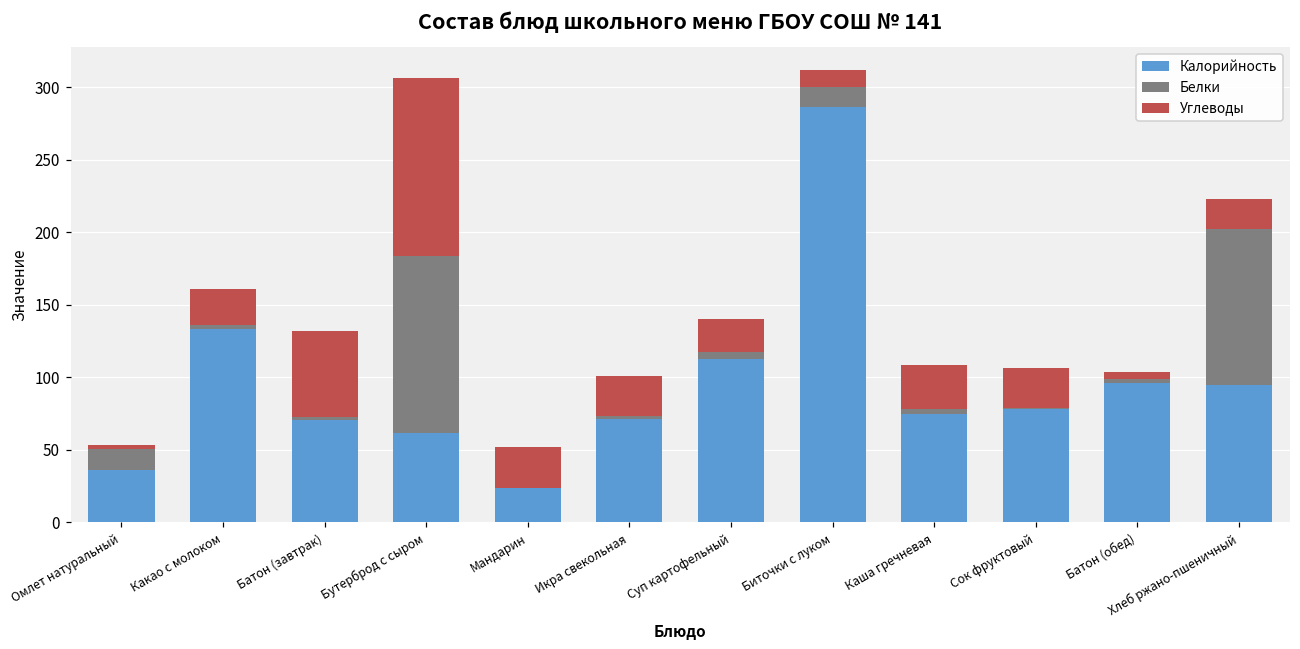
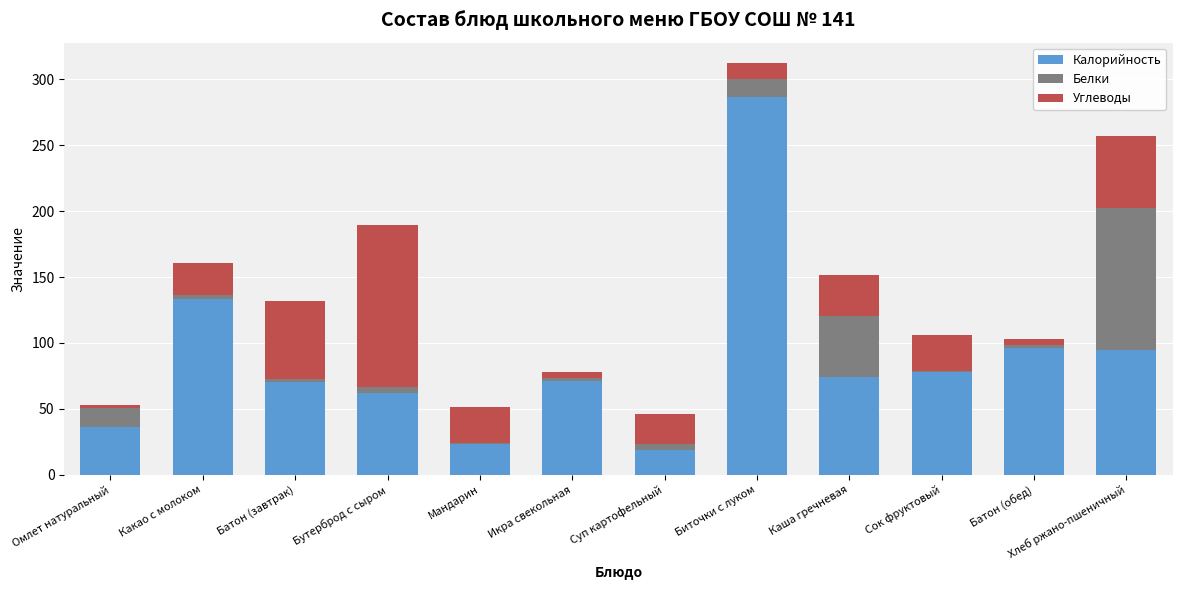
Белки, Бутерброд с сыром: 122 -> 5
Углеводы, Икра свекольная: 28 -> 5
Калорийность, Суп картофельный: 112 -> 18
Белки, Каша гречневая: 4 -> 46
Углеводы, Хлеб ржано-пшеничный: 20 -> 55
